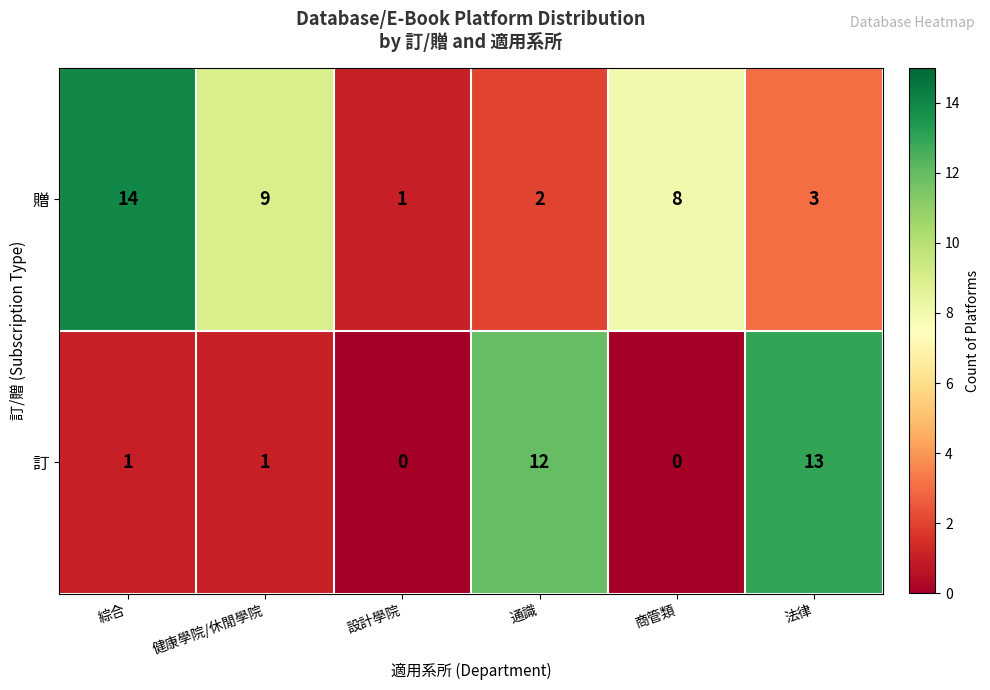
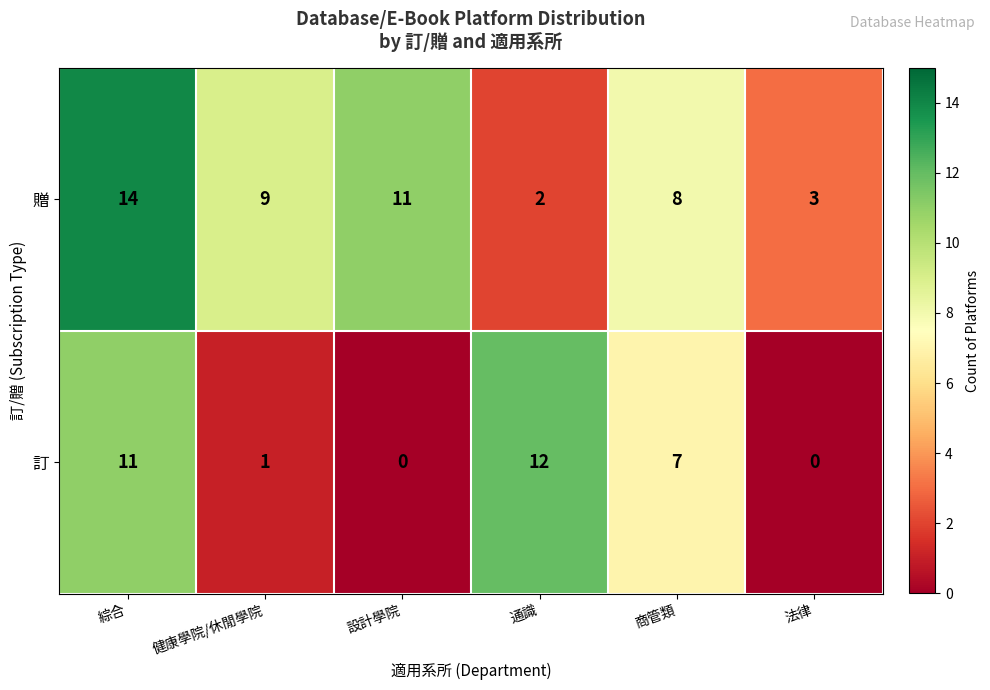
贈, 設計學院: 1 -> 11
訂, 綜合: 1 -> 11
訂, 商管類: 0 -> 7
訂, 法律: 13 -> 0
